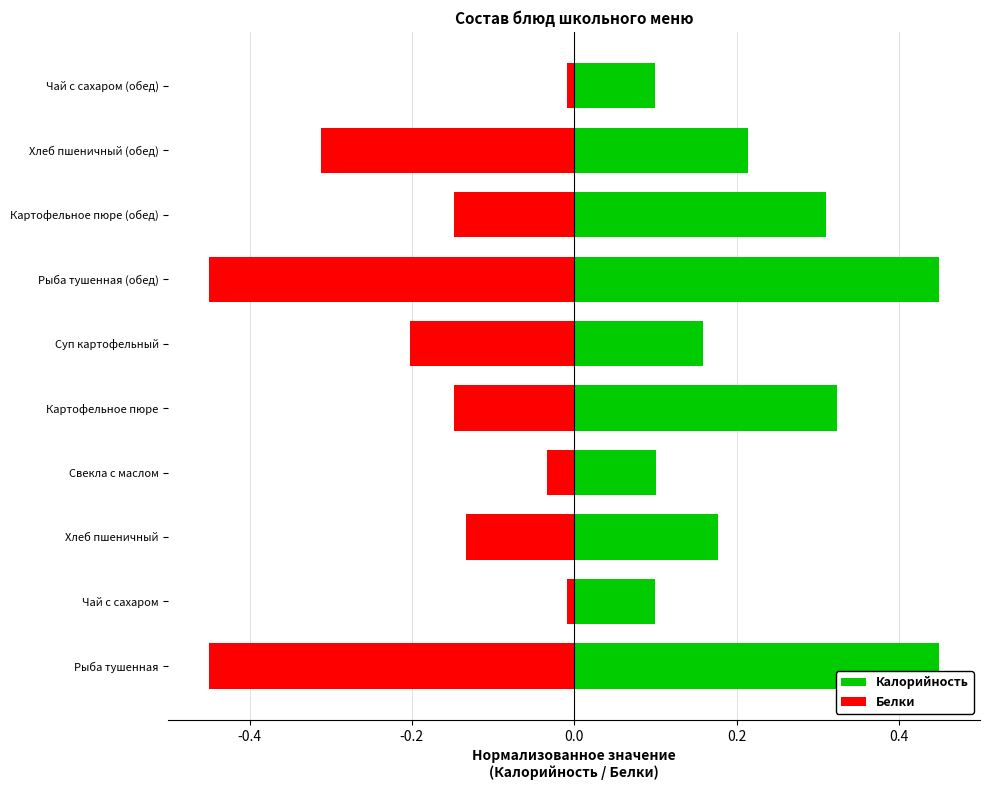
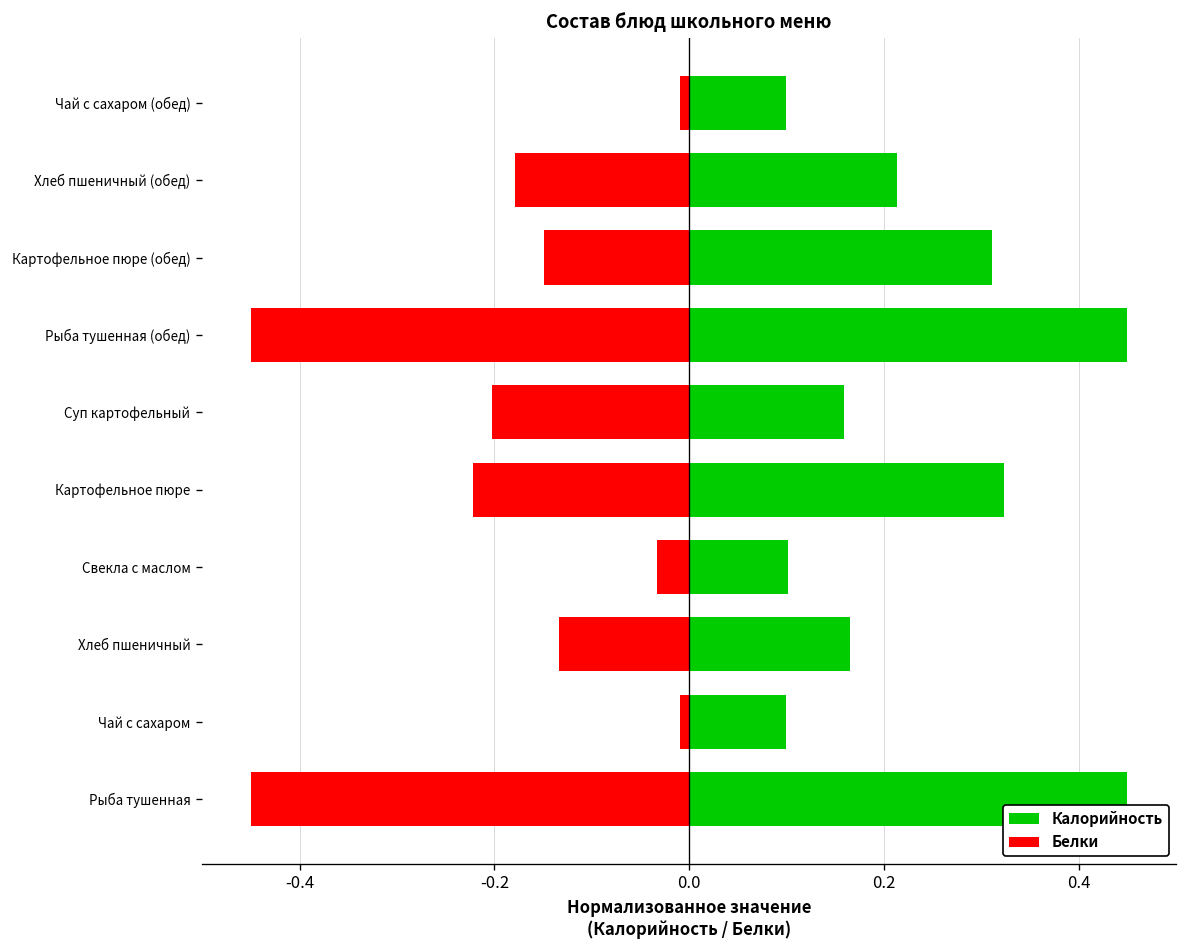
Белки, Хлеб пшеничный (обед): -0.31 -> -0.18
Белки, Картофельное пюре: -0.15 -> -0.22
Калорийность, Хлеб пшеничный: 0.18 -> 0.17
